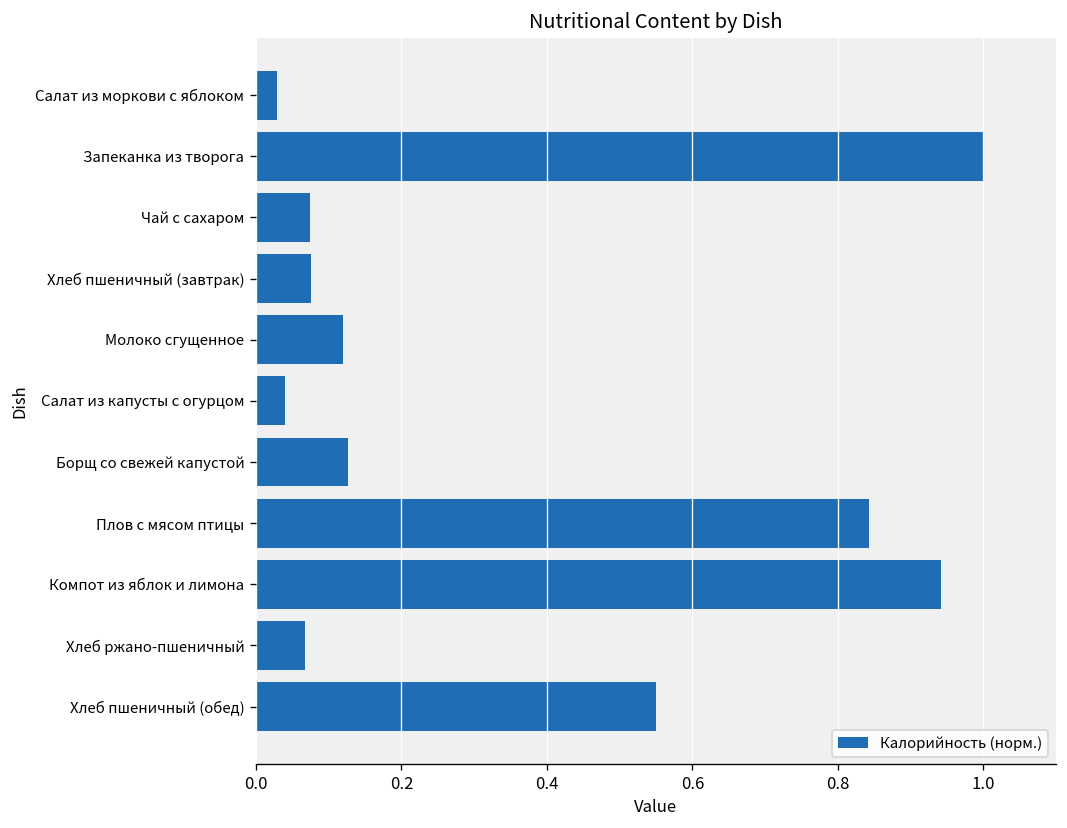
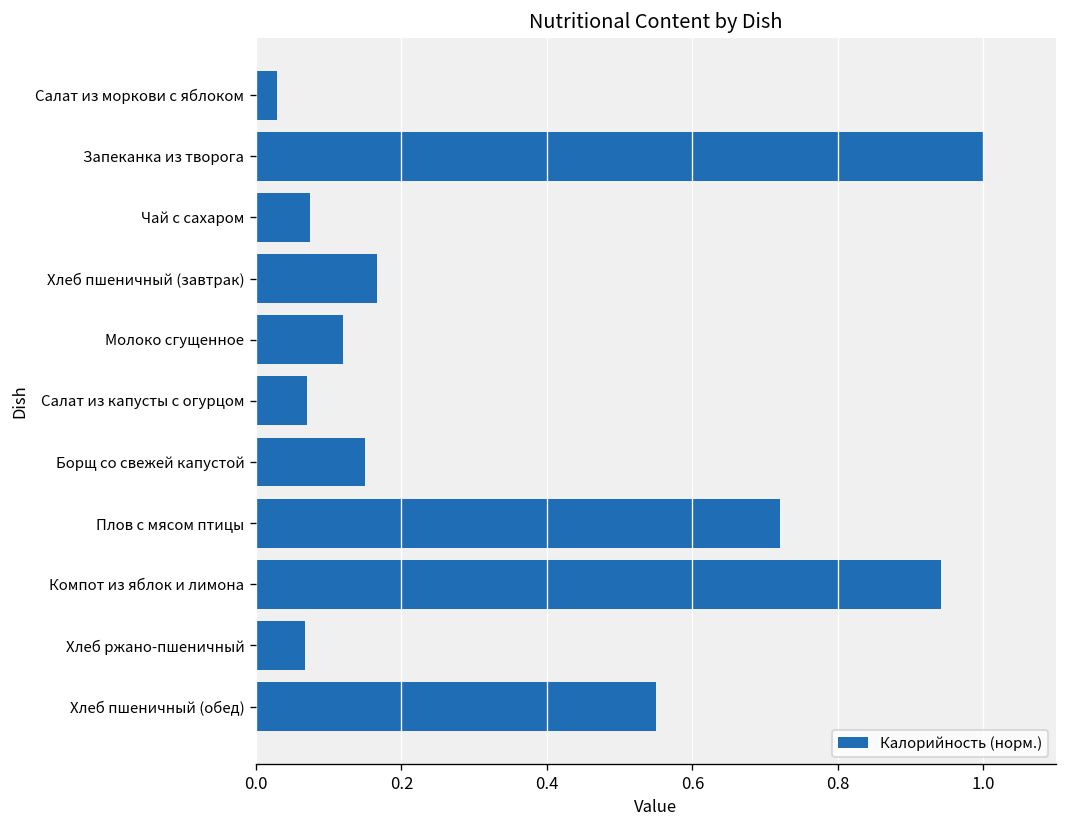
Хлеб пшеничный (завтрак): 0.08 -> 0.17
Салат из капусты с огурцом: 0.04 -> 0.07
Борщ со свежей капустой: 0.13 -> 0.15
Плов с мясом птицы: 0.84 -> 0.72
